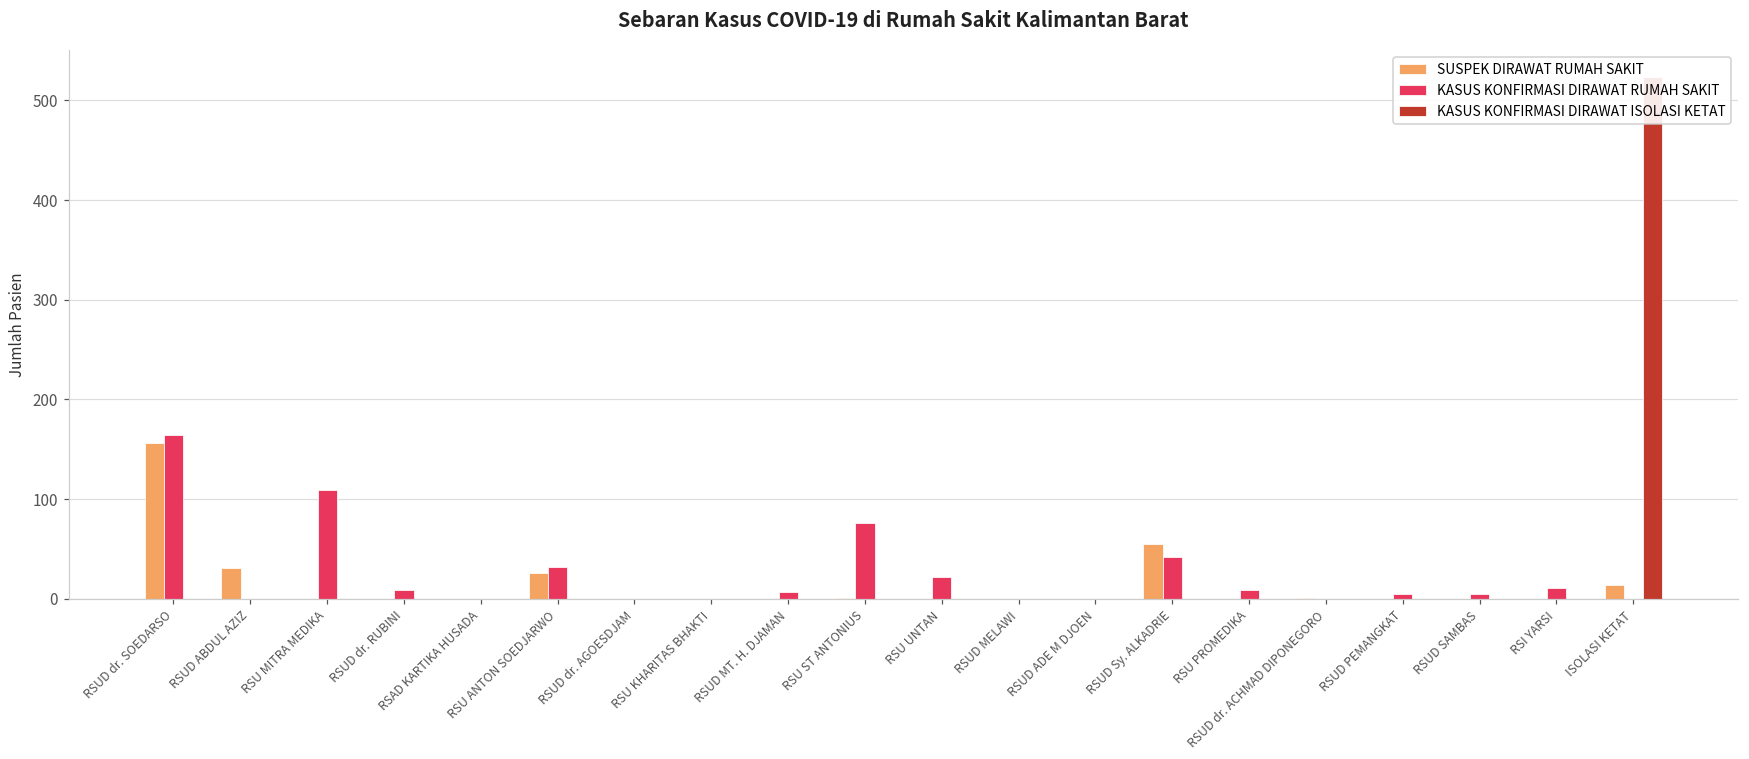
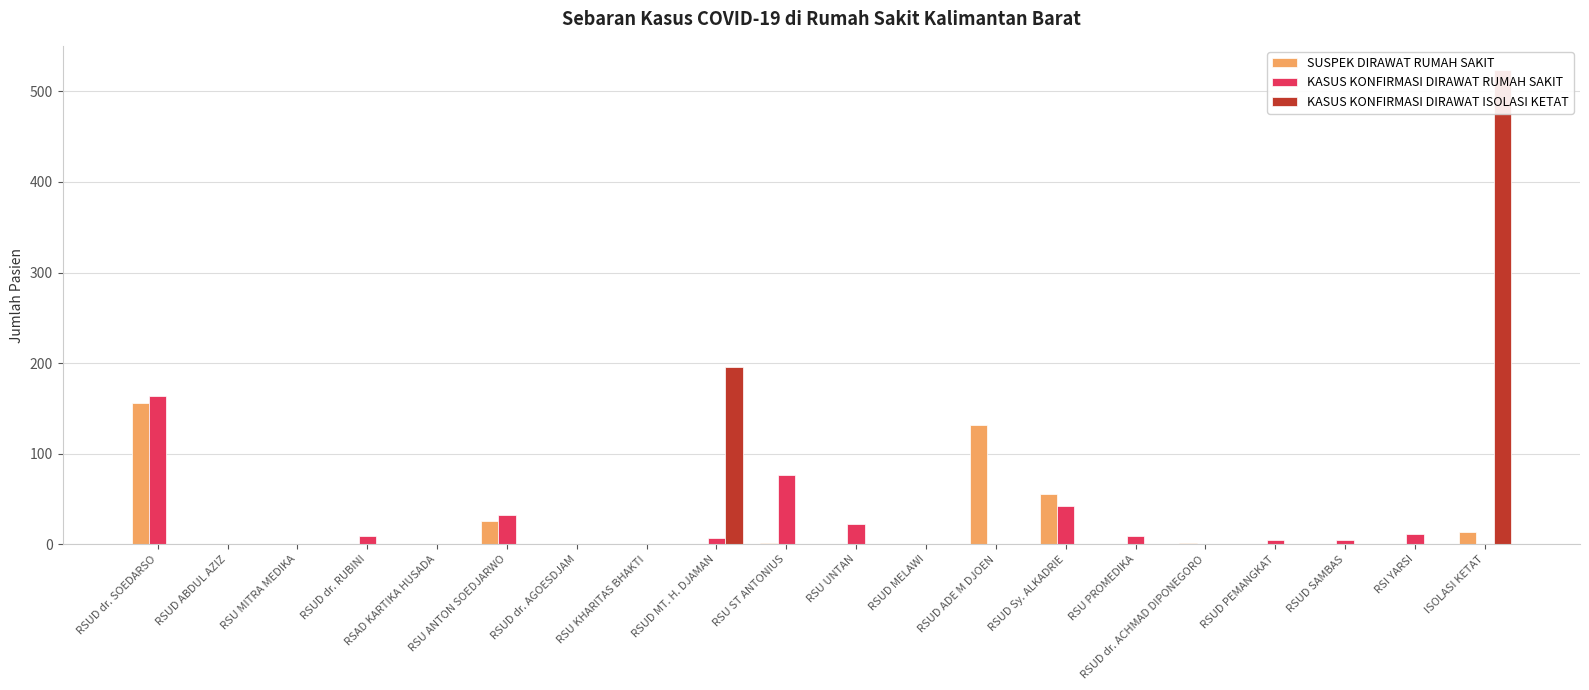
SUSPEK DIRAWAT RUMAH SAKIT, RSUD ABDUL AZIZ: 30 -> 0
KASUS KONFIRMASI DIRAWAT RUMAH SAKIT, RSU MITRA MEDIKA: 110 -> 0
KASUS KONFIRMASI DIRAWAT ISOLASI KETAT, RSUD MT. H. DJAMAN: 0 -> 200
SUSPEK DIRAWAT RUMAH SAKIT, RSUD ADE M DJOEN: 0 -> 130
